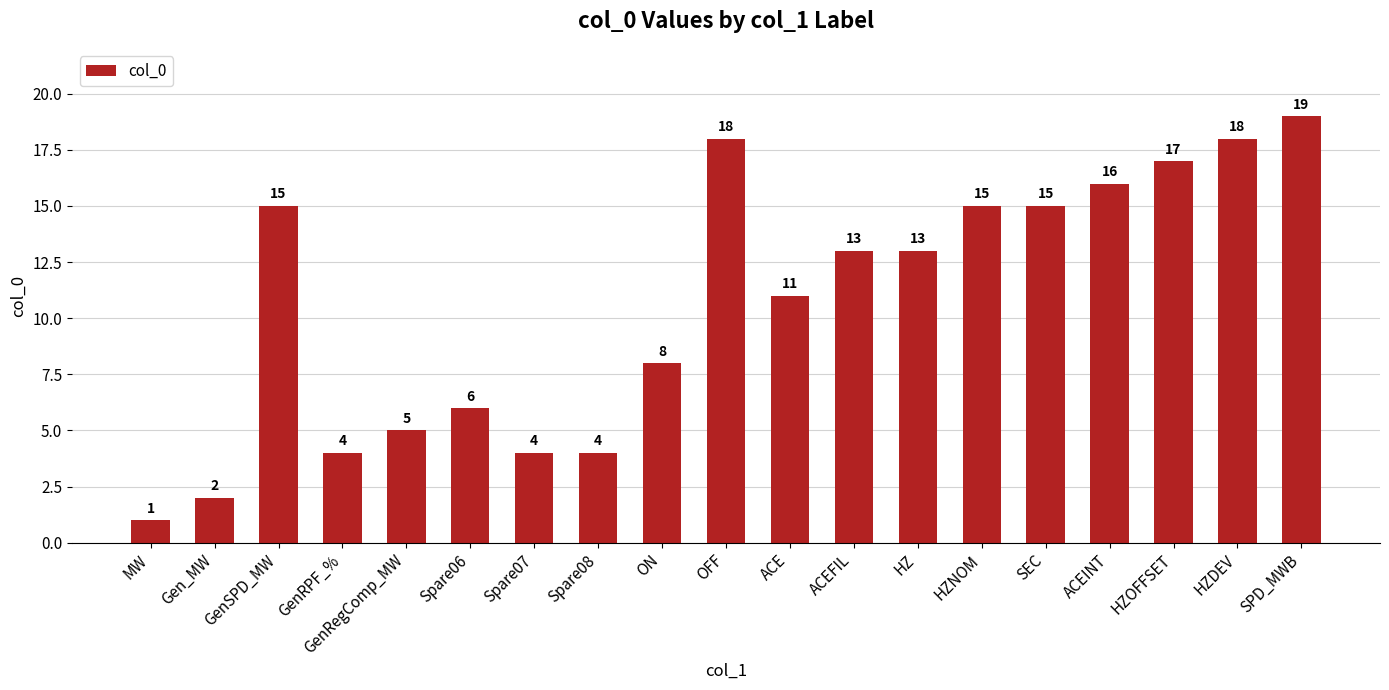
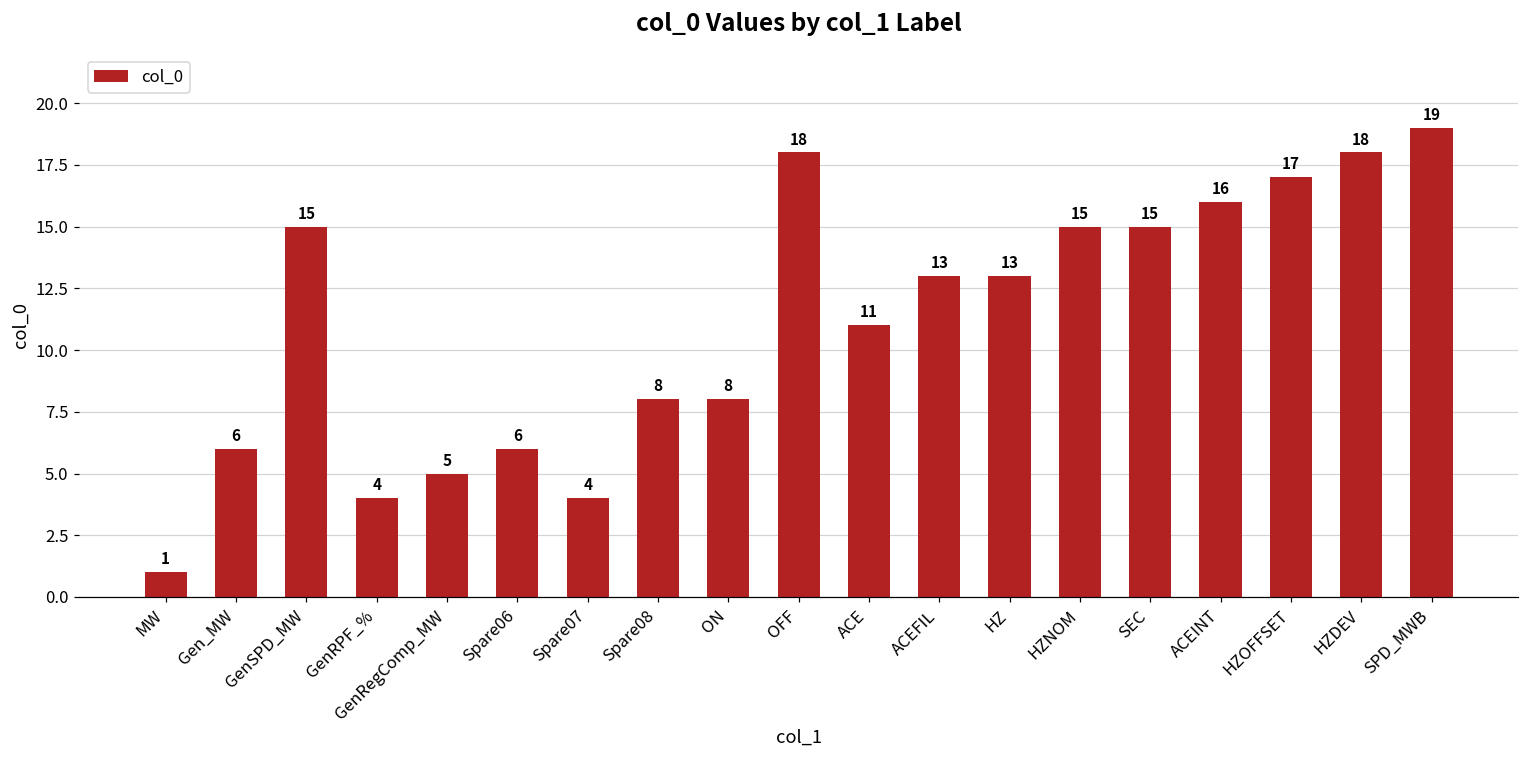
Gen_MW: 2 -> 6
Spare08: 4 -> 8
